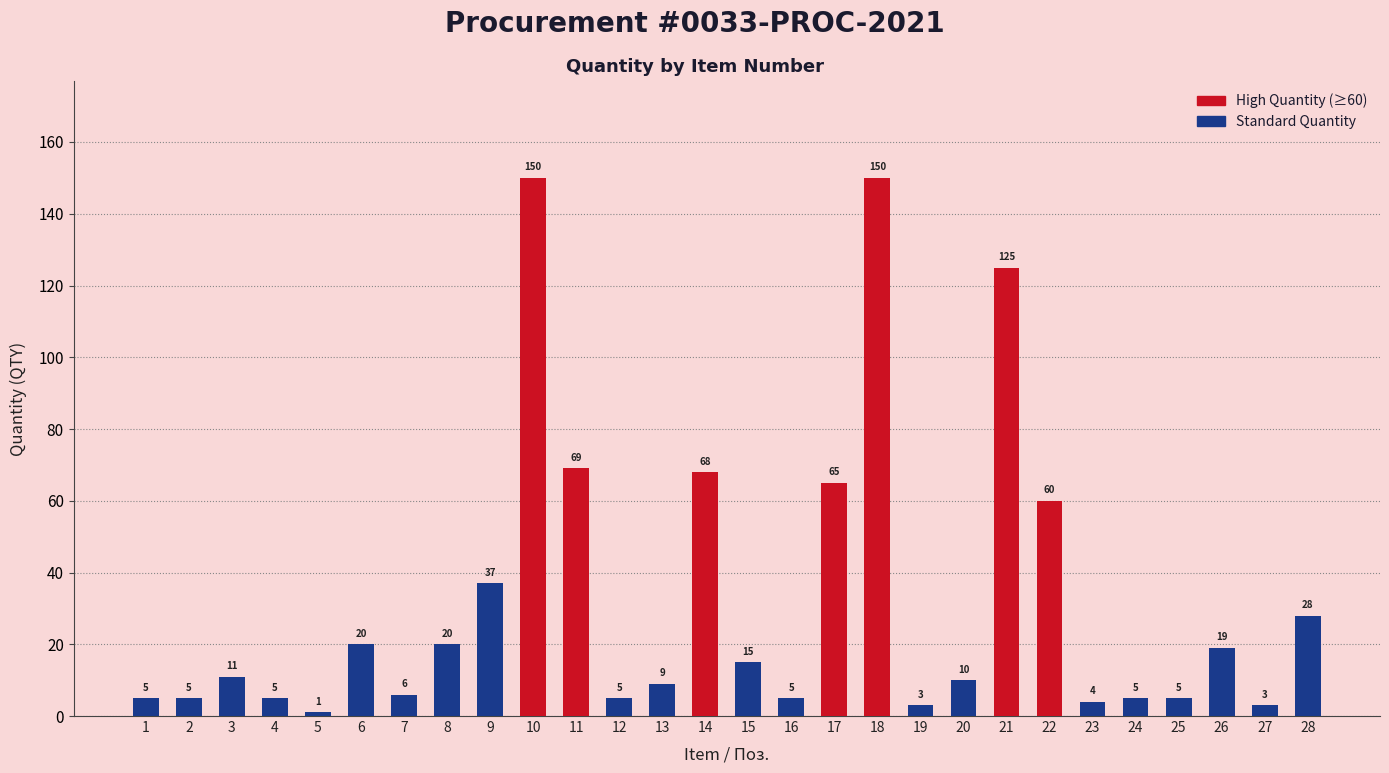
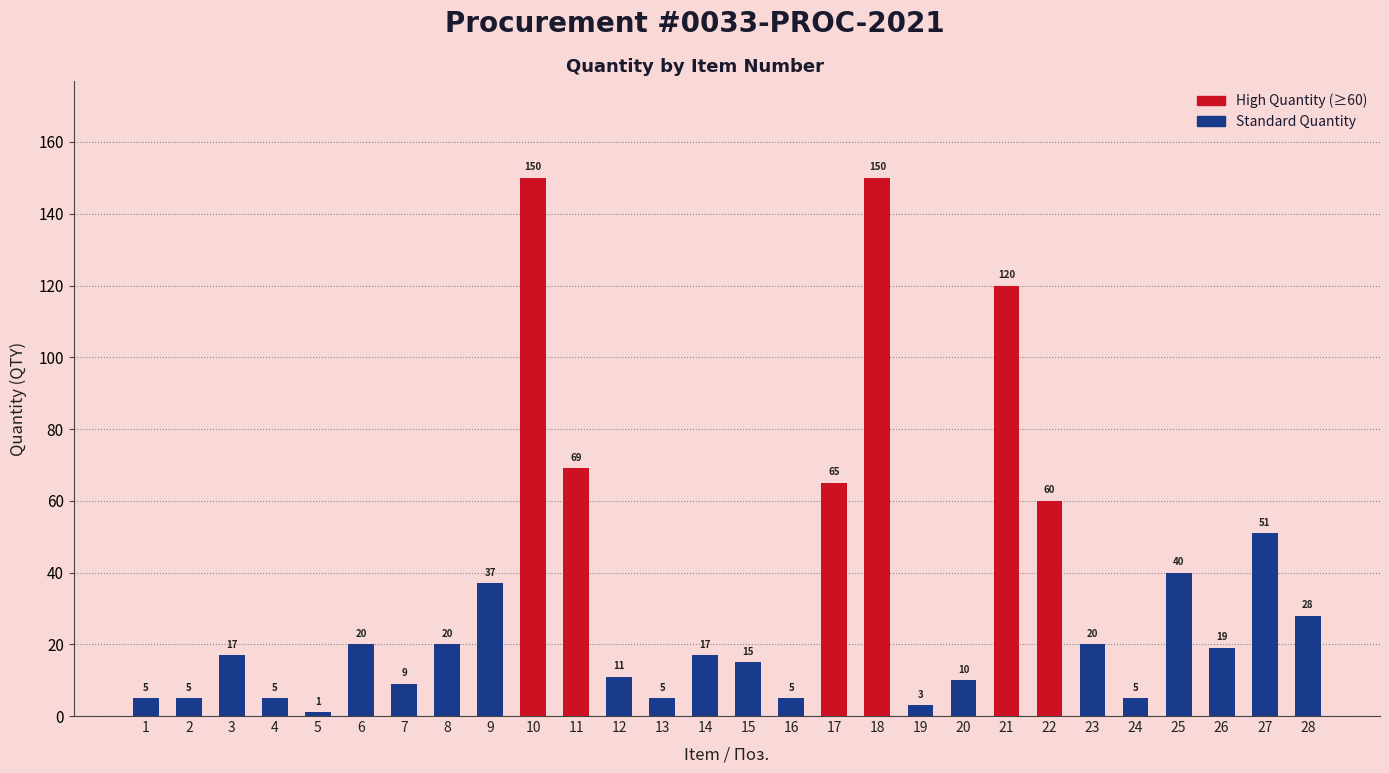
3: 11 -> 17
7: 6 -> 9
12: 5 -> 11
13: 9 -> 5
14: 68 -> 17
21: 125 -> 120
23: 4 -> 20
25: 5 -> 40
27: 3 -> 51
